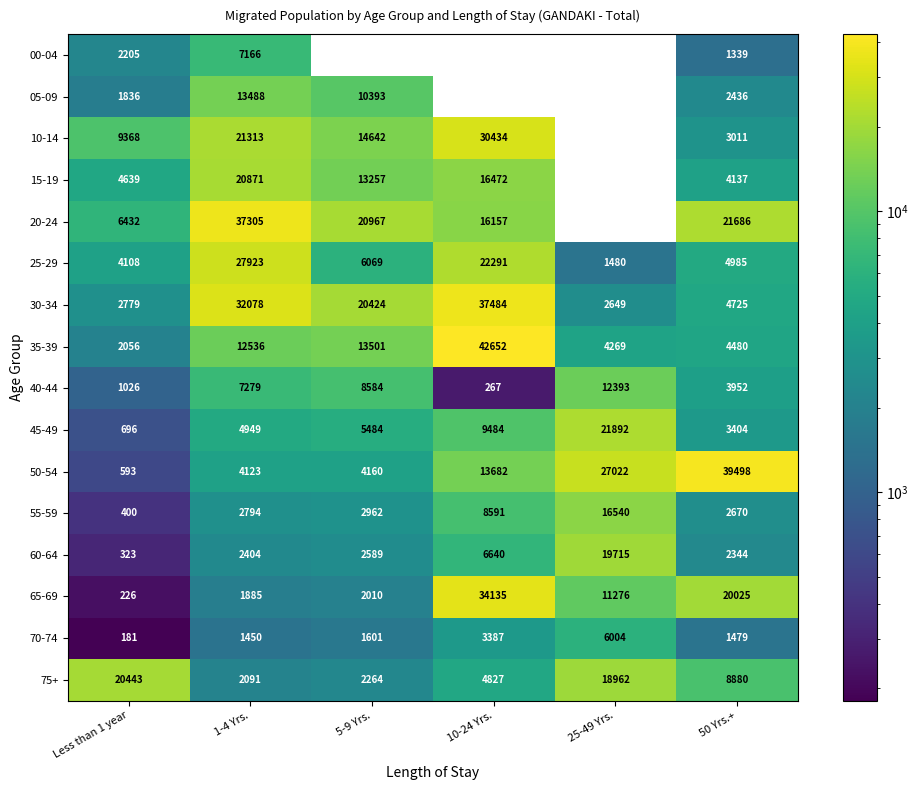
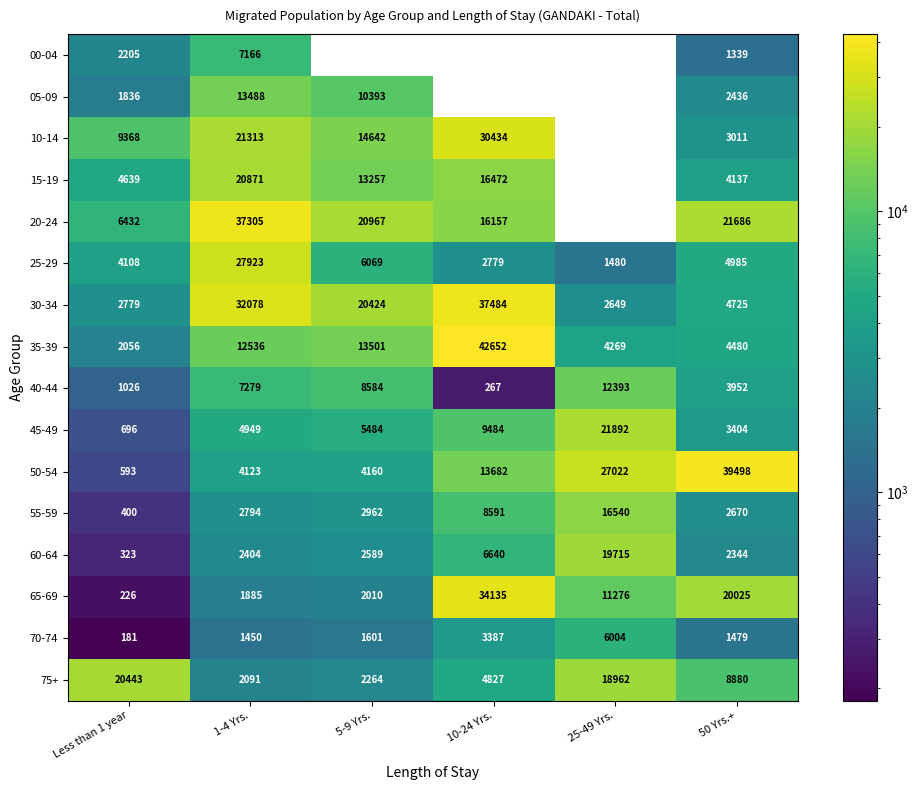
25-29, 10-24 Yrs.: 22291 -> 2779
